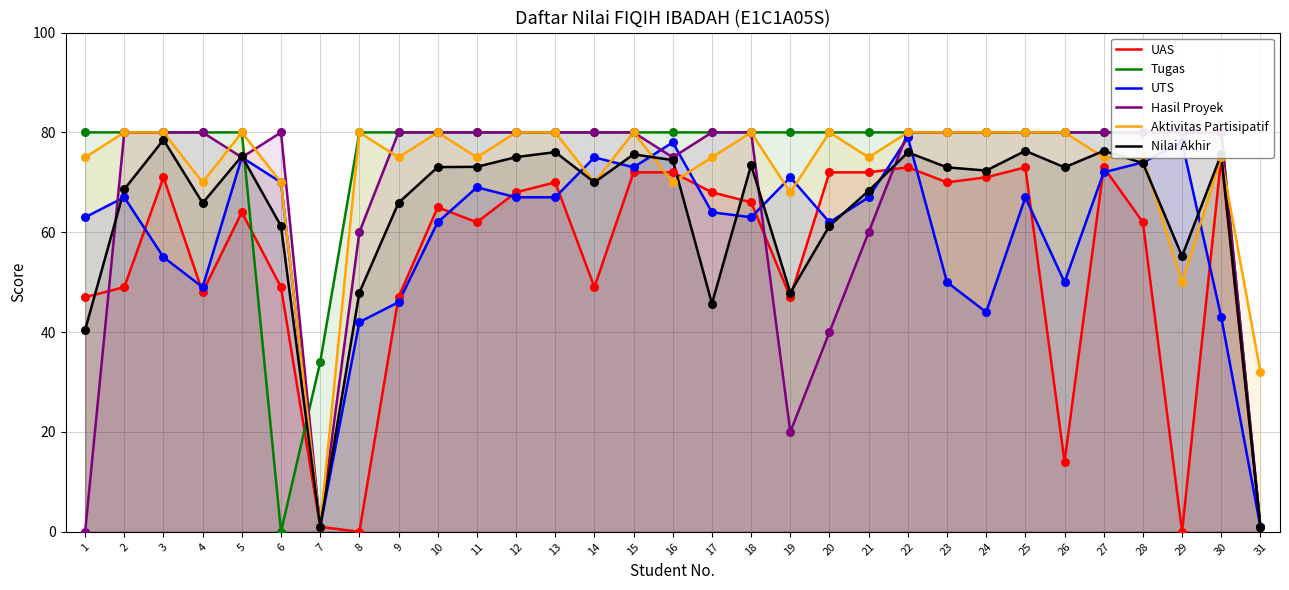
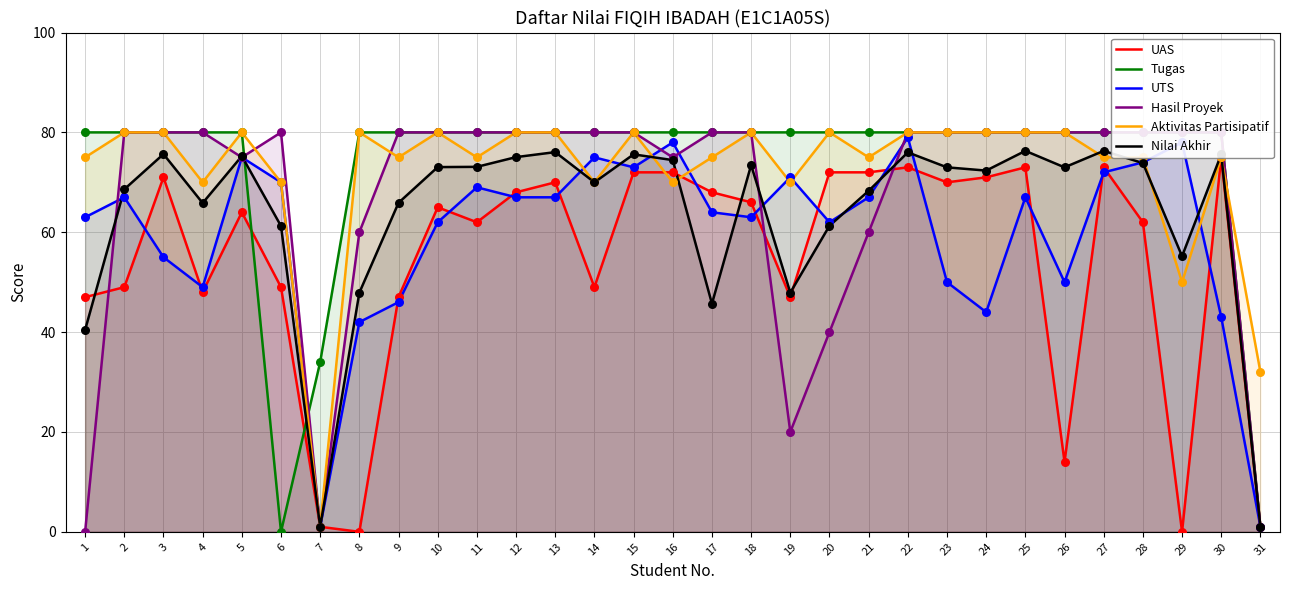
Nilai Akhir, 3: 79 -> 76
Aktivitas Partisipatif, 19: 68 -> 70
